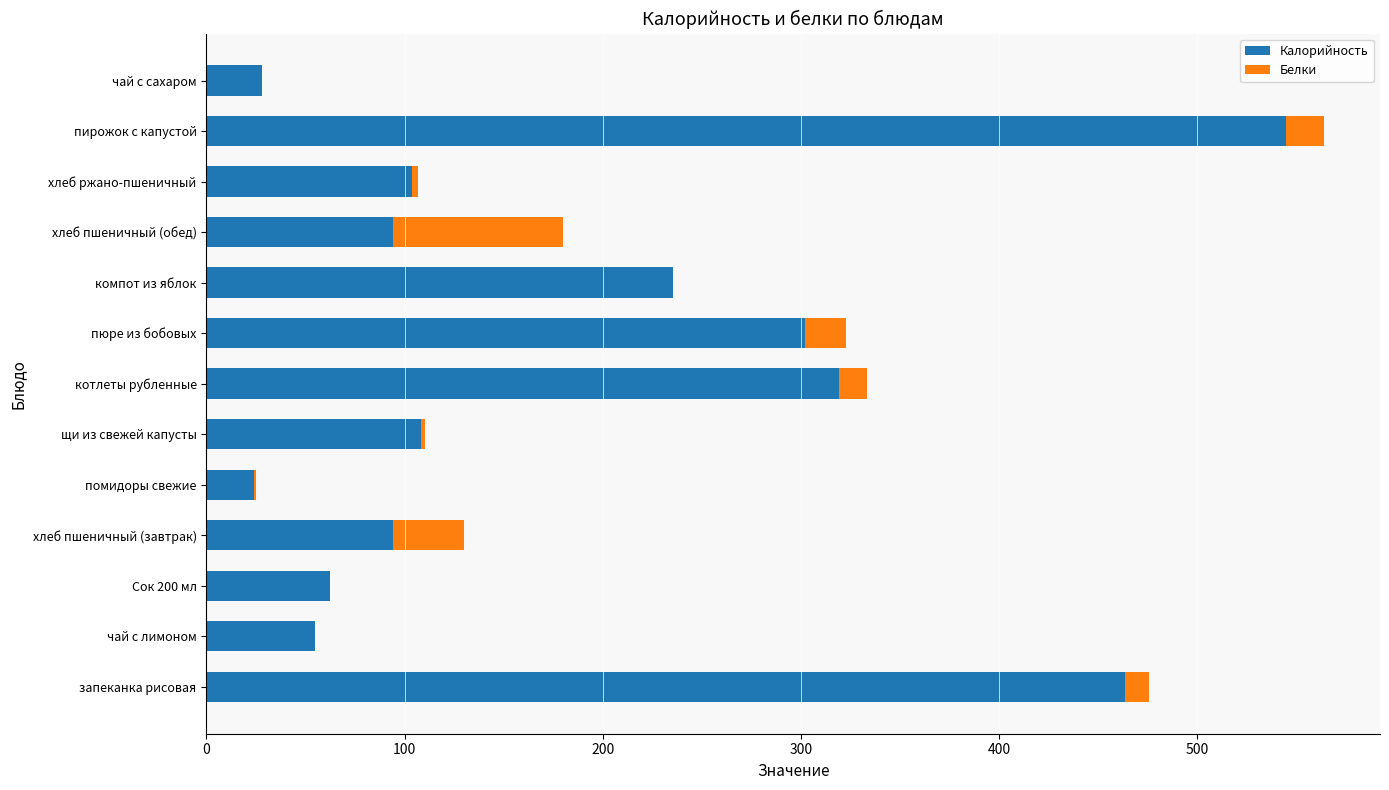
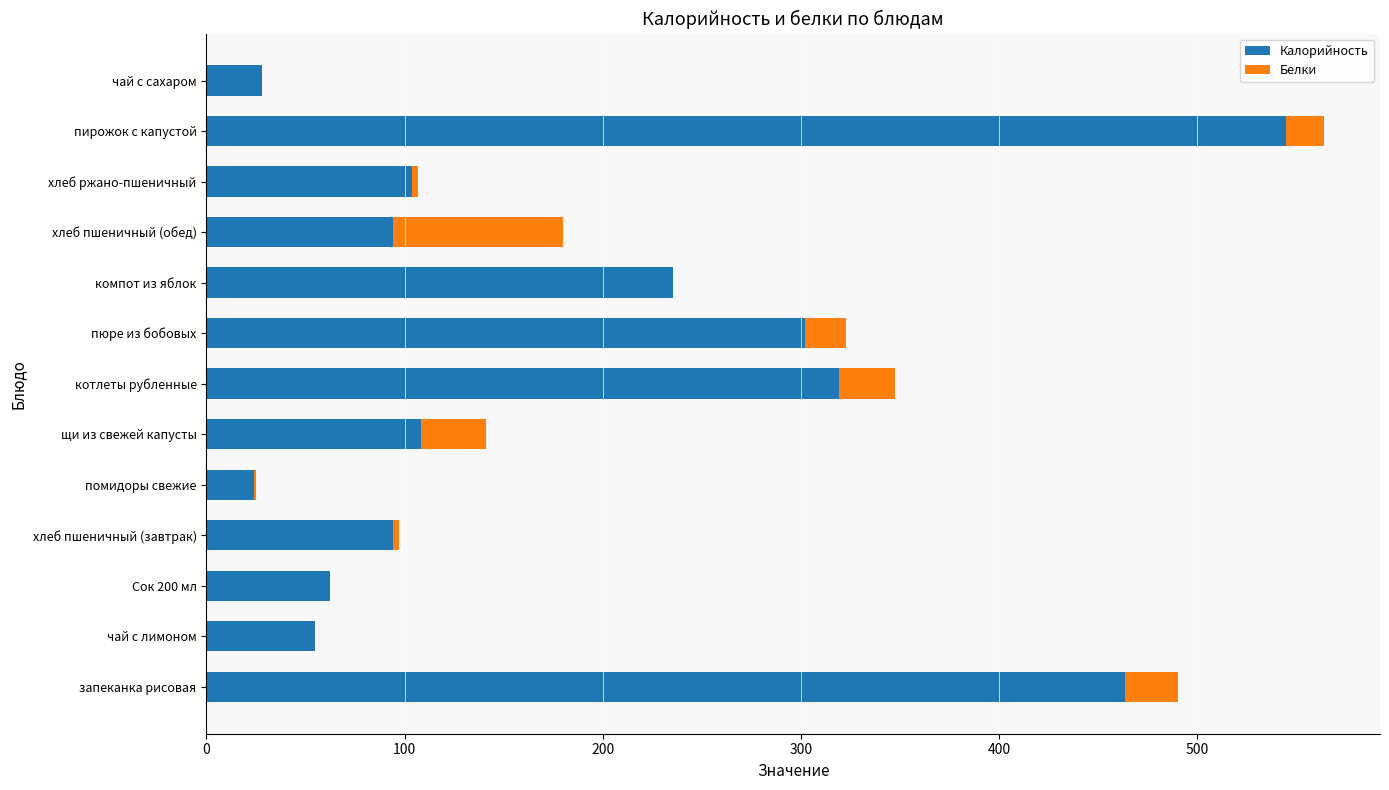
Белки, котлеты рубленные: 14 -> 28
Белки, щи из свежей капусты: 2 -> 33
Белки, хлеб пшеничный (завтрак): 36 -> 3
Белки, запеканка рисовая: 12 -> 27
